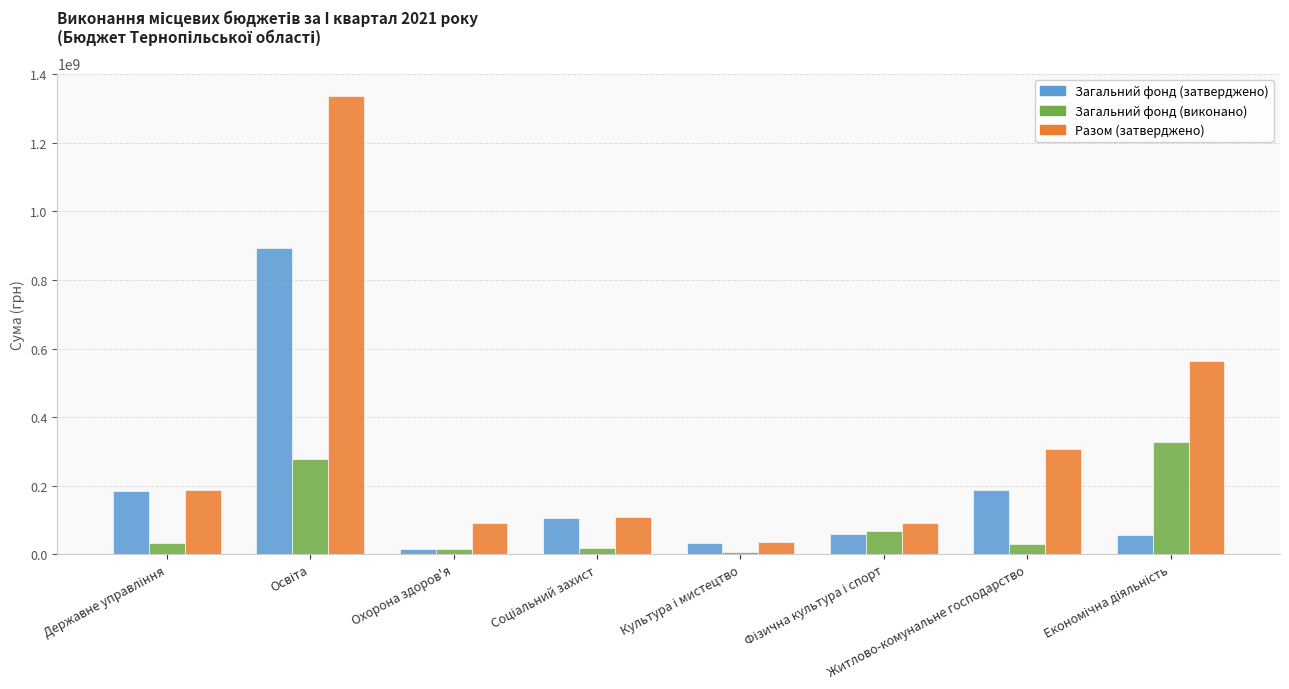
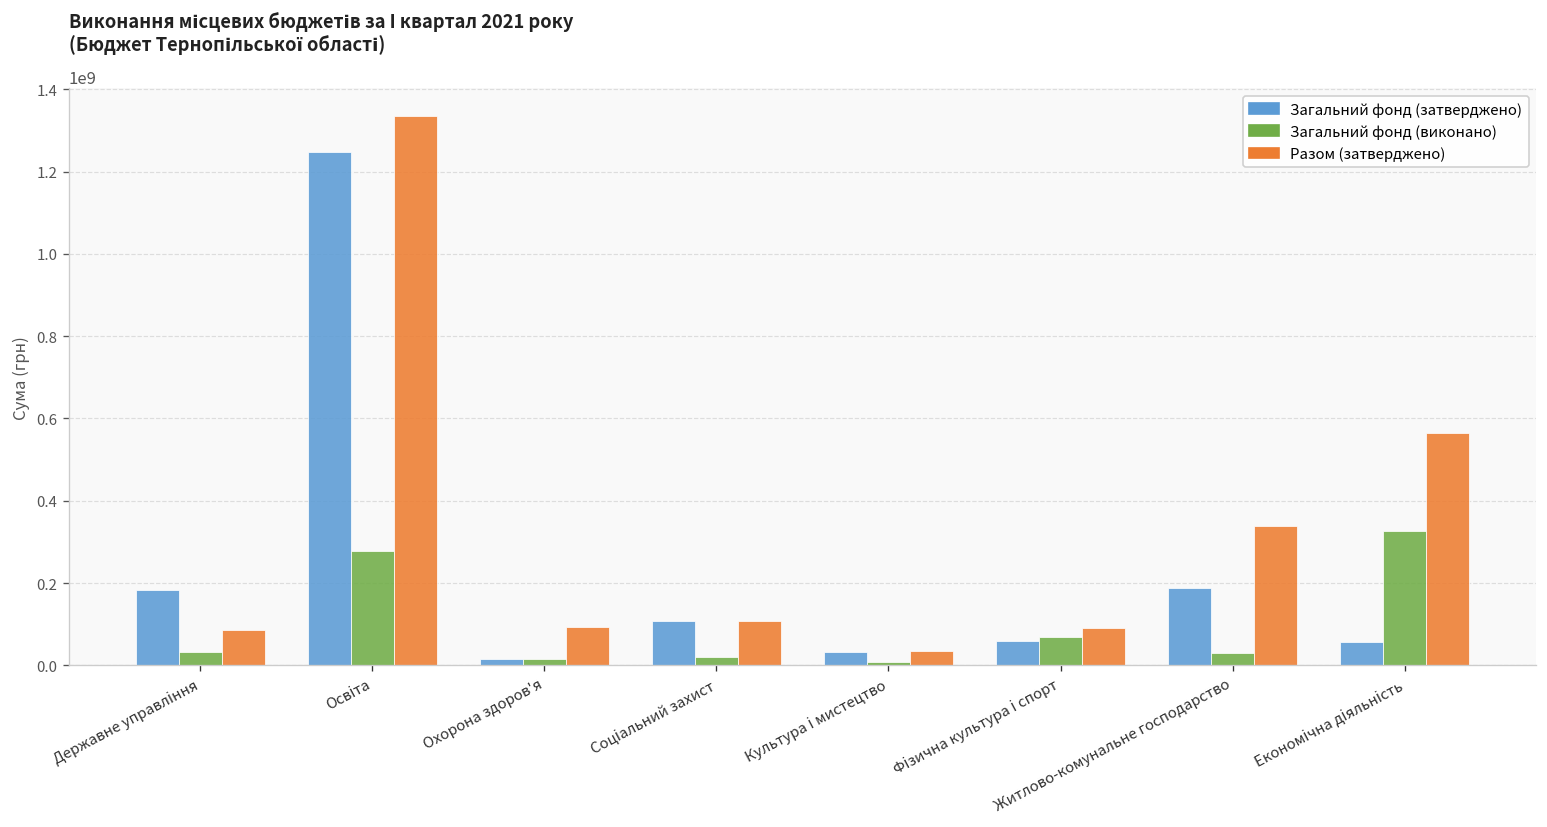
Разом (затверджено), Державне управління: 190000000 -> 80000000
Загальний фонд (затверджено), Освіта: 890000000 -> 1250000000
Разом (затверджено), Житлово-комунальне господарство: 310000000 -> 340000000
